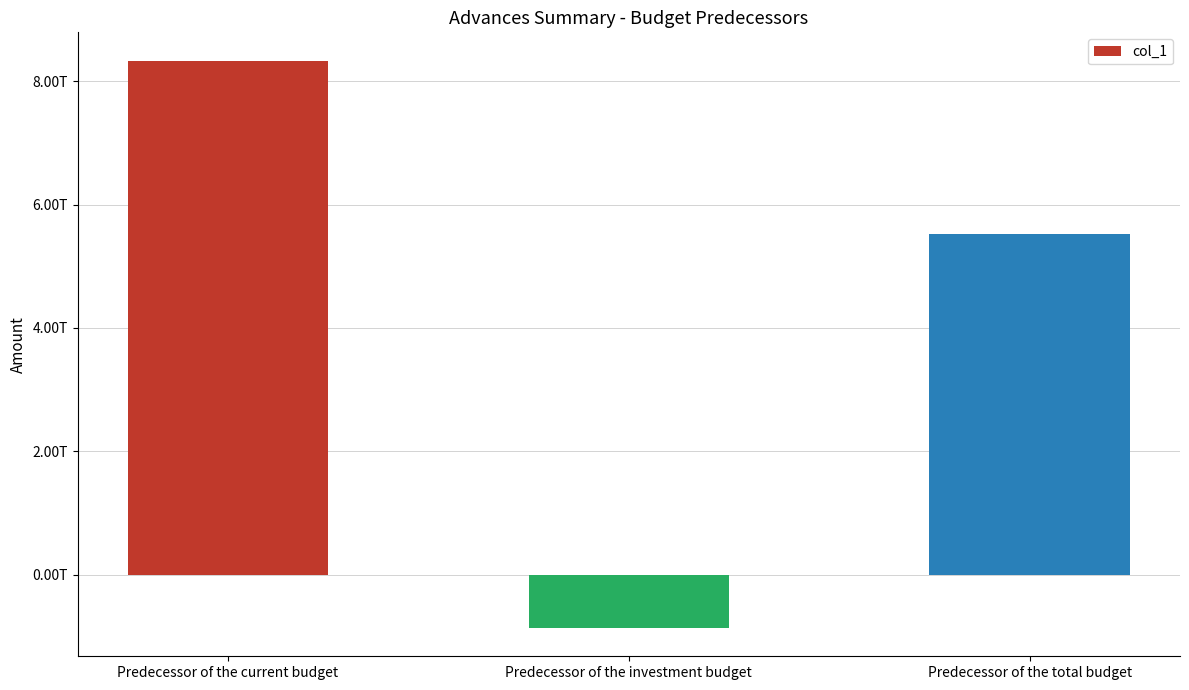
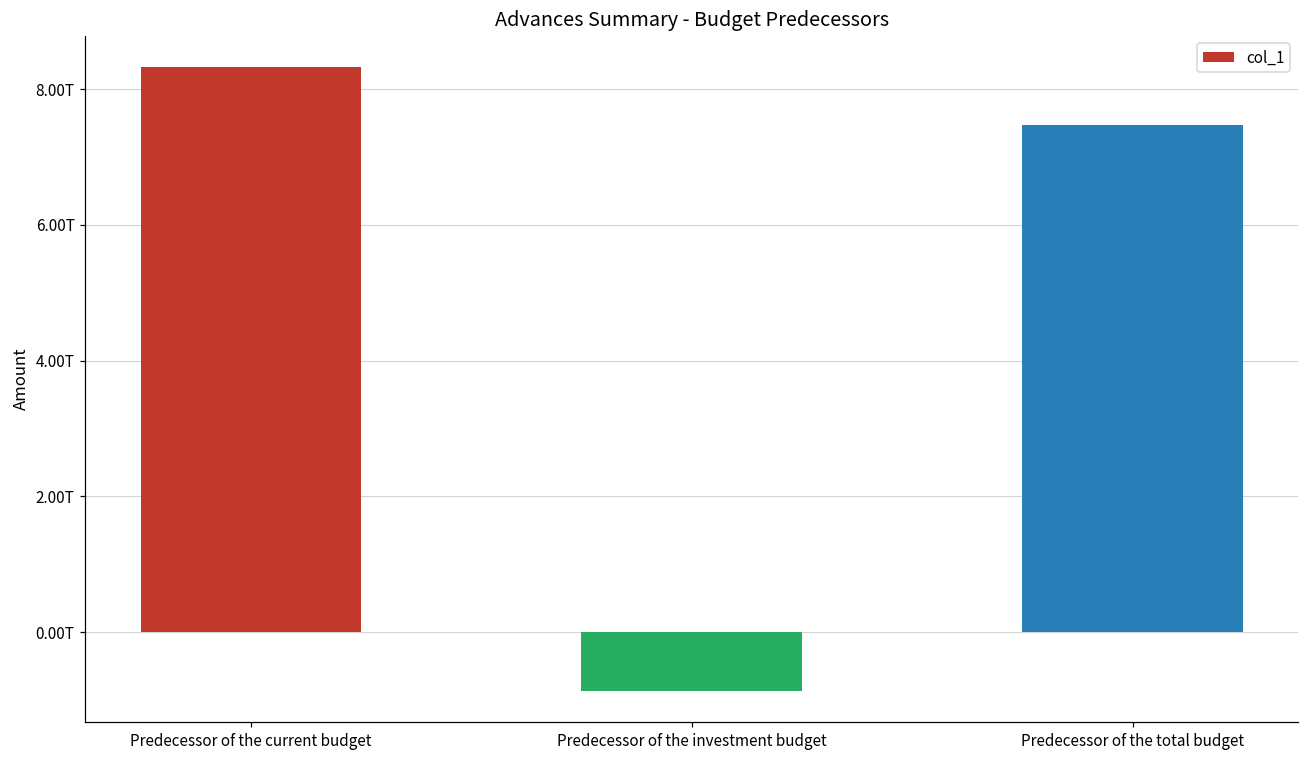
Predecessor of the total budget: 5.5T -> 7.5T
